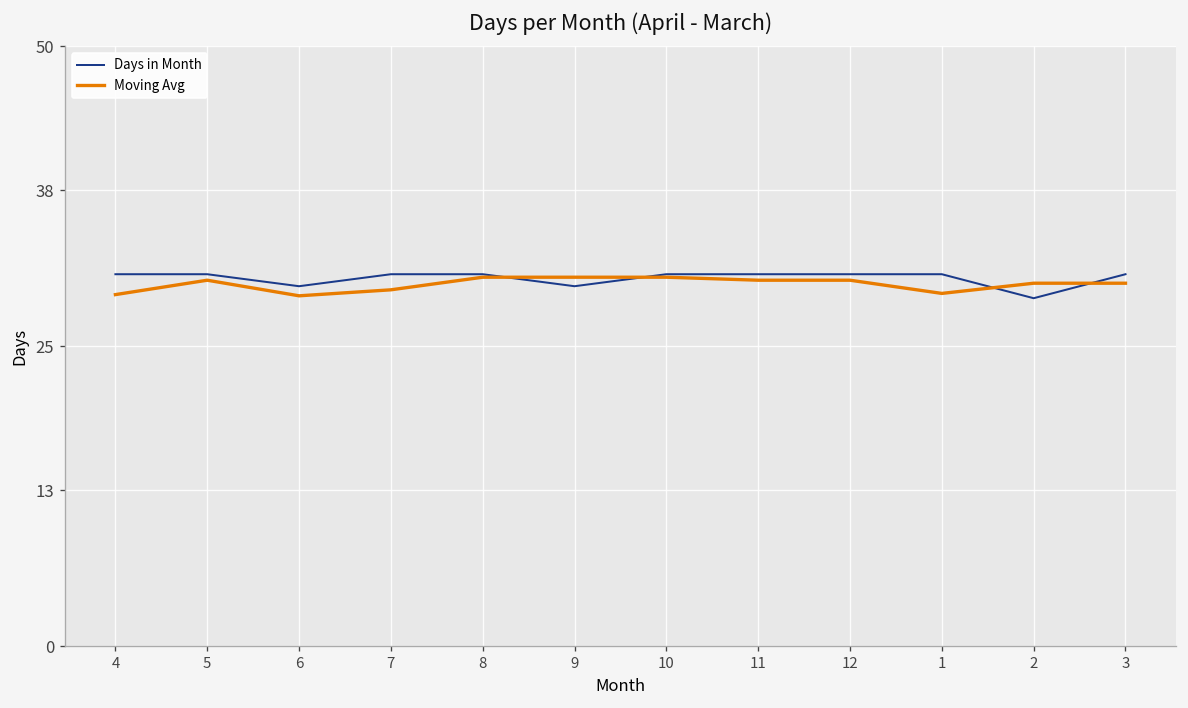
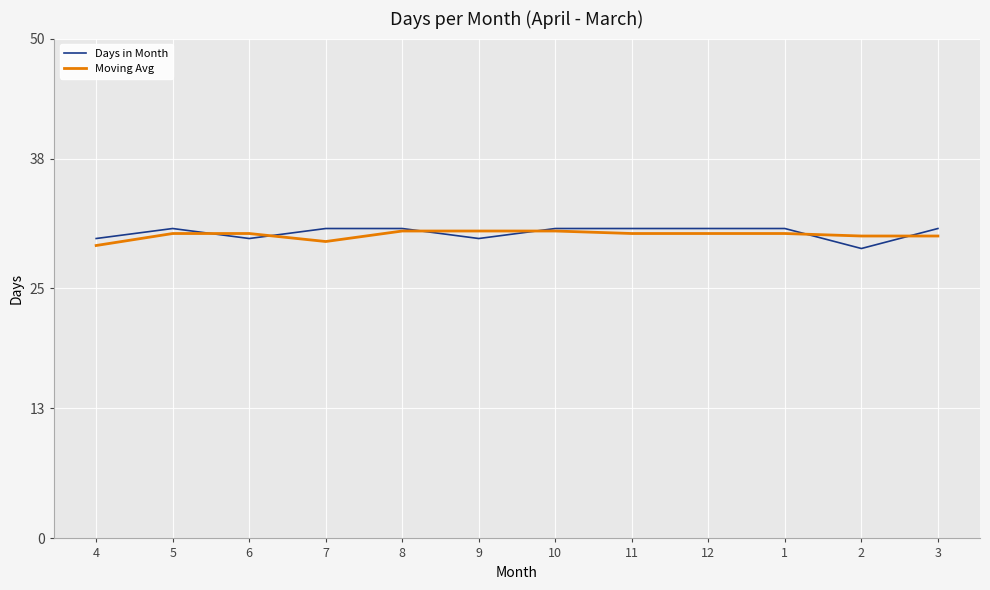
Days in Month, 4: 31 -> 30
Moving Avg, 6: 29 -> 31
Moving Avg, 1: 29 -> 31
